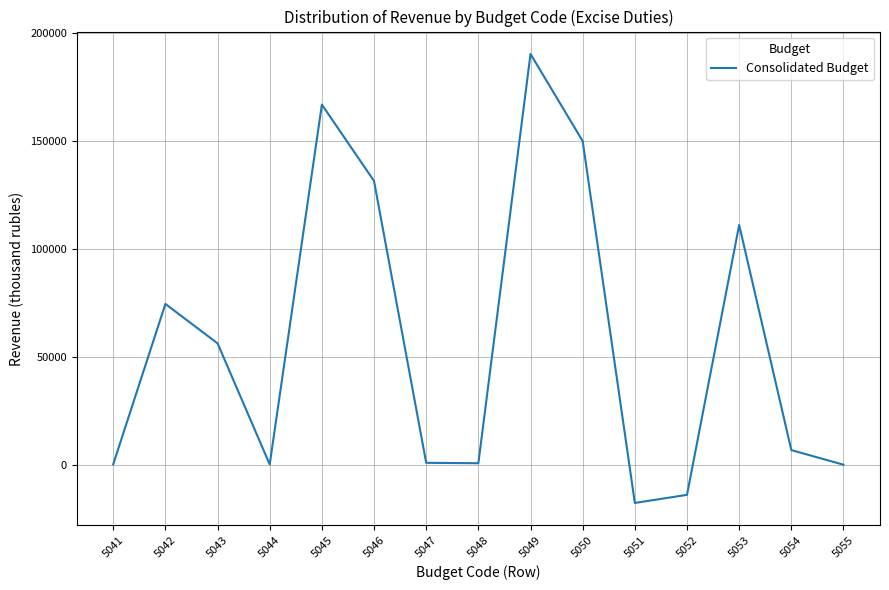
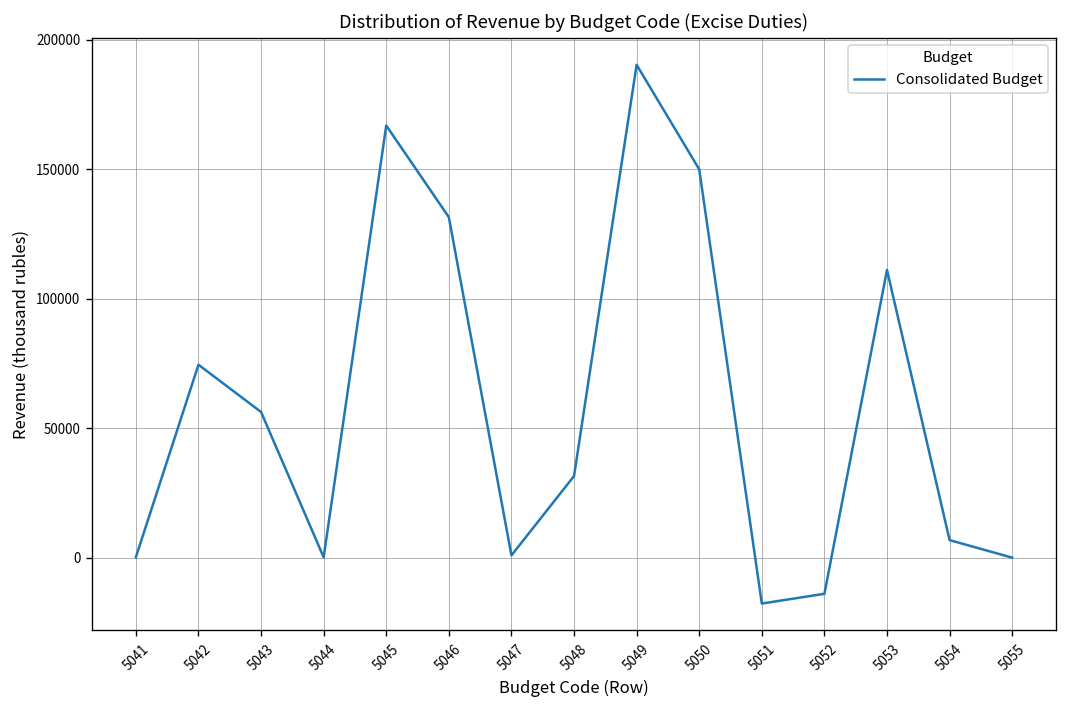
5048: 1000 -> 32000
